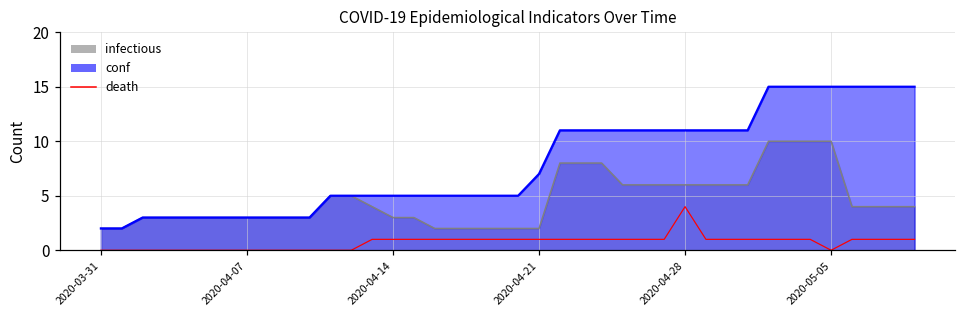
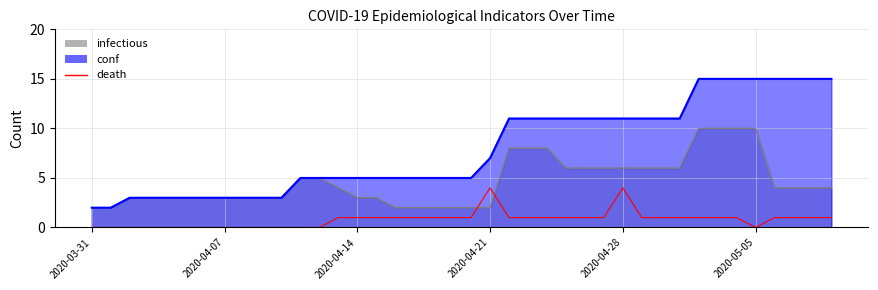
death, 2020-04-21: 1 -> 4
